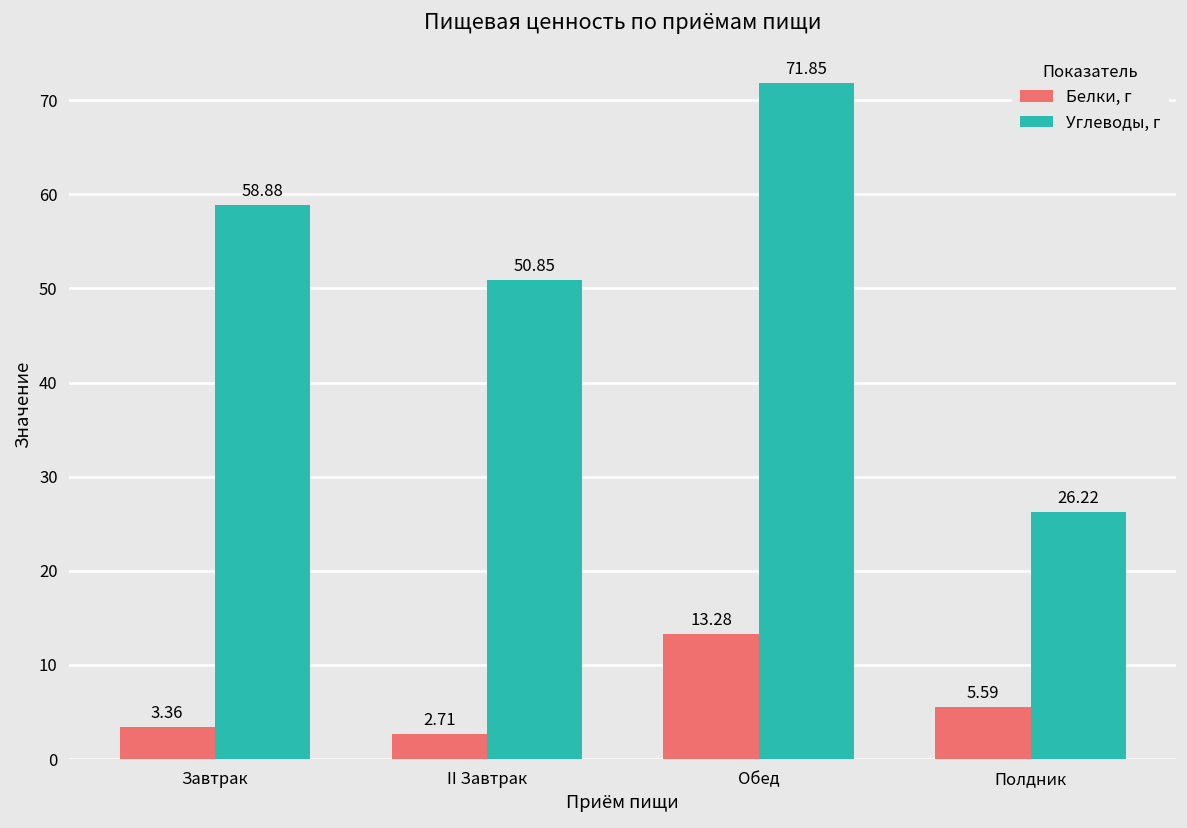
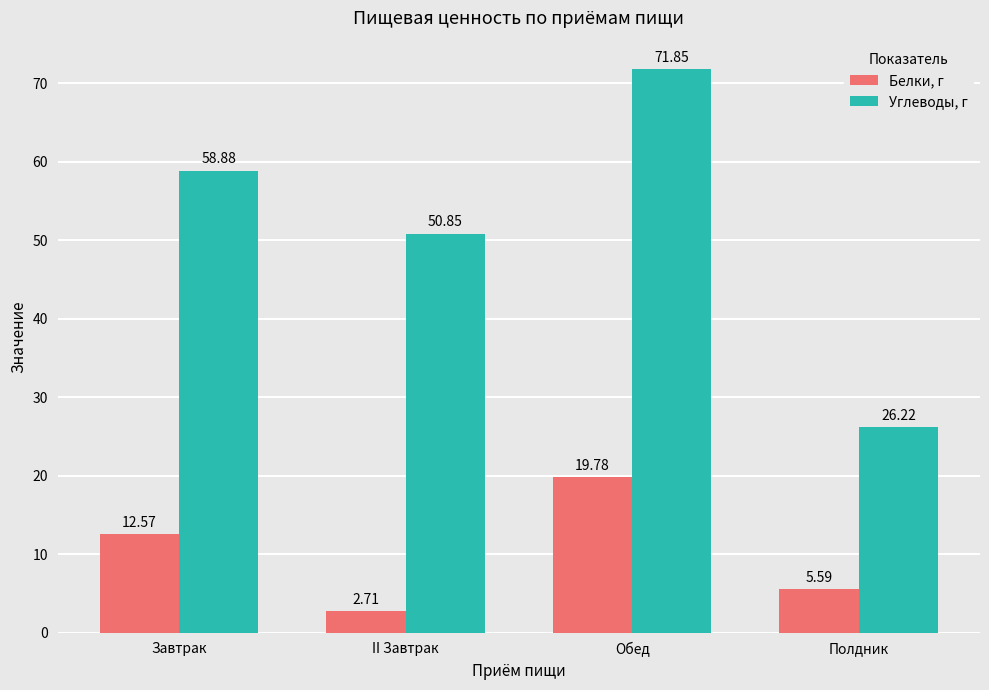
Белки, г, Завтрак: 3.36 -> 12.57
Белки, г, Обед: 13.28 -> 19.78
